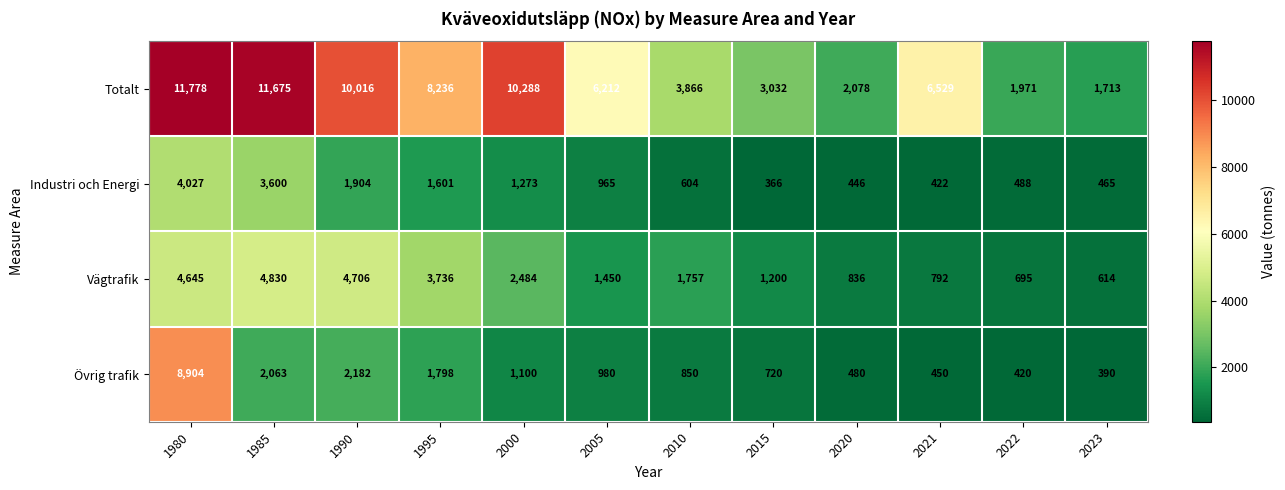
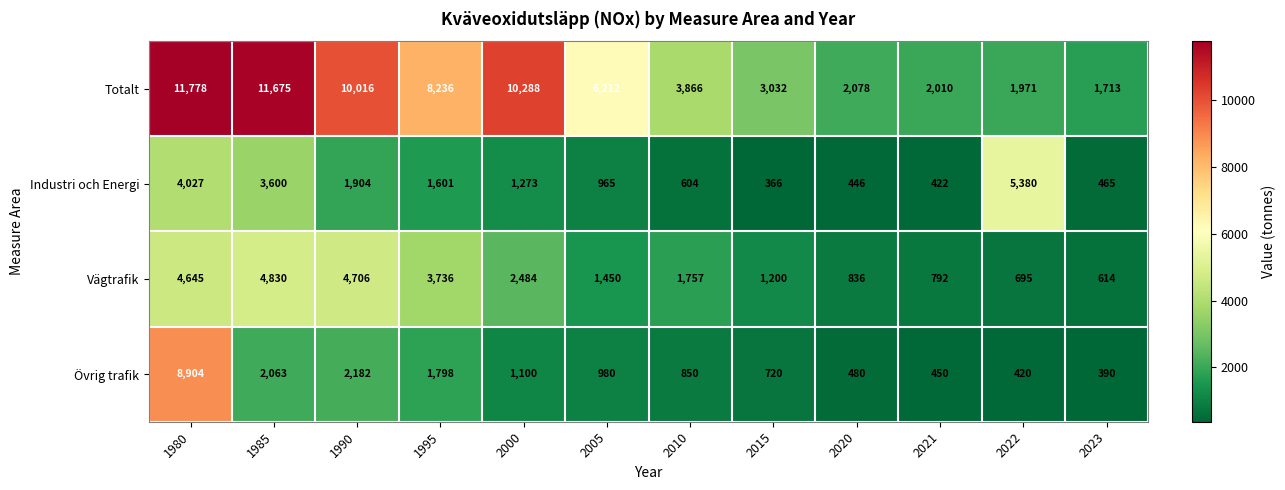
Totalt, 2021: 6,529 -> 2,010
Industri och Energi, 2022: 488 -> 5,380
